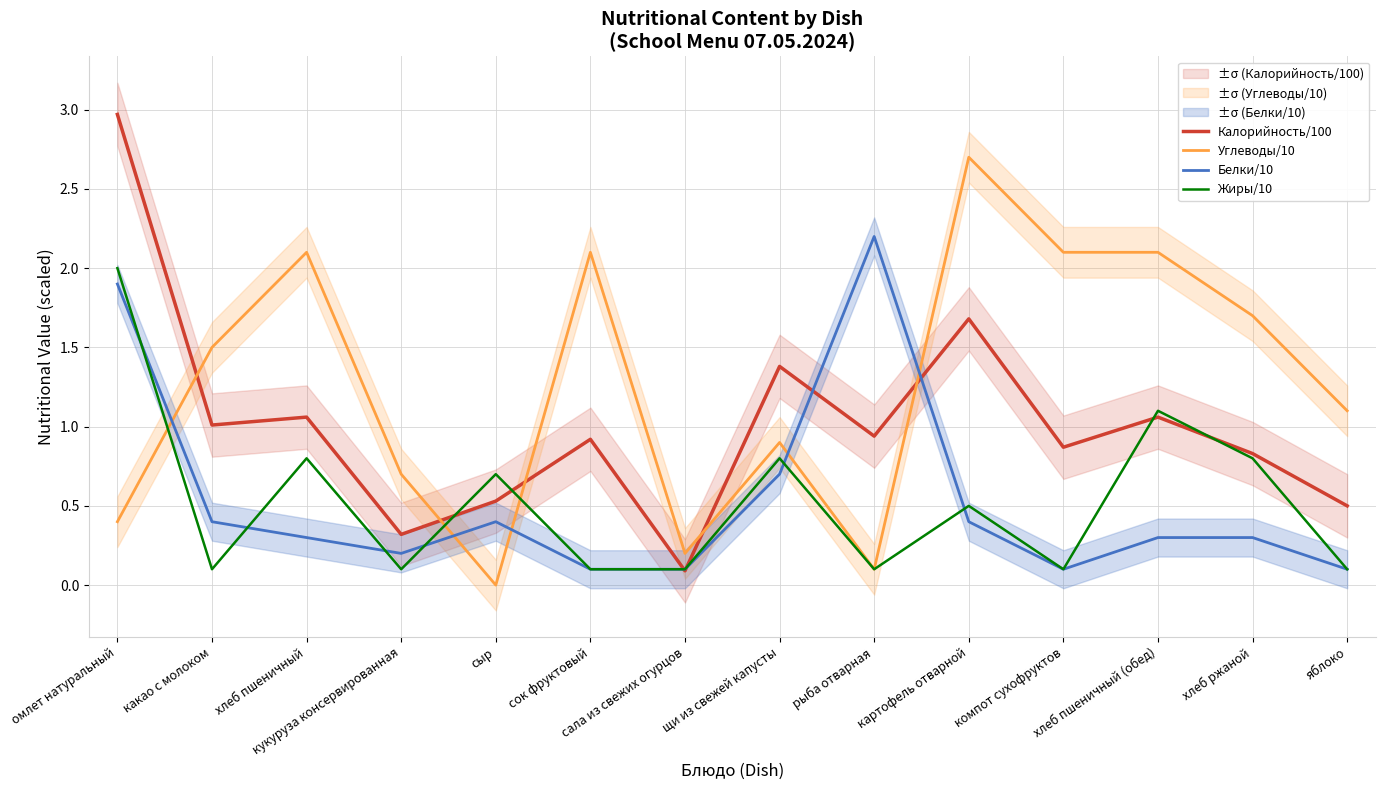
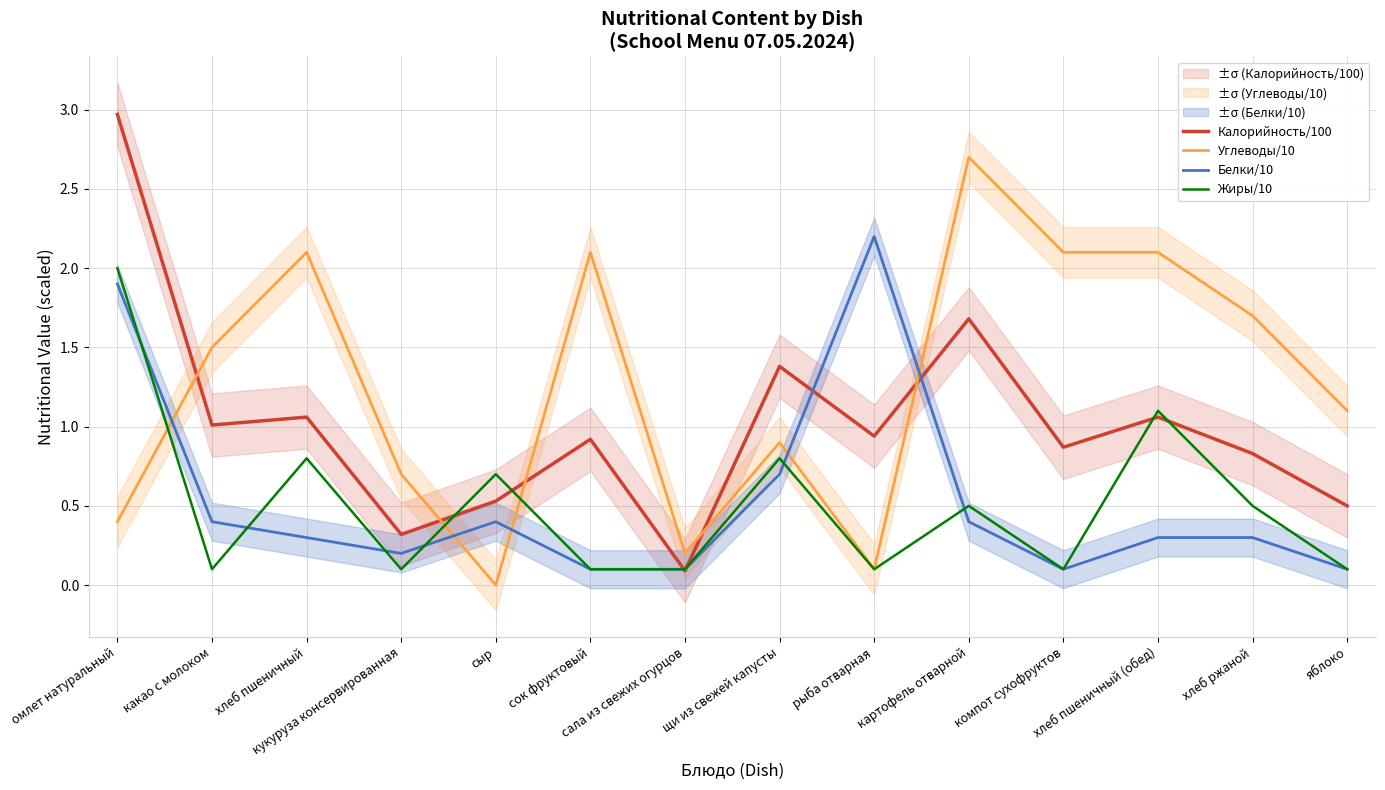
Жиры/10, хлеб ржаной: 0.80 -> 0.50
